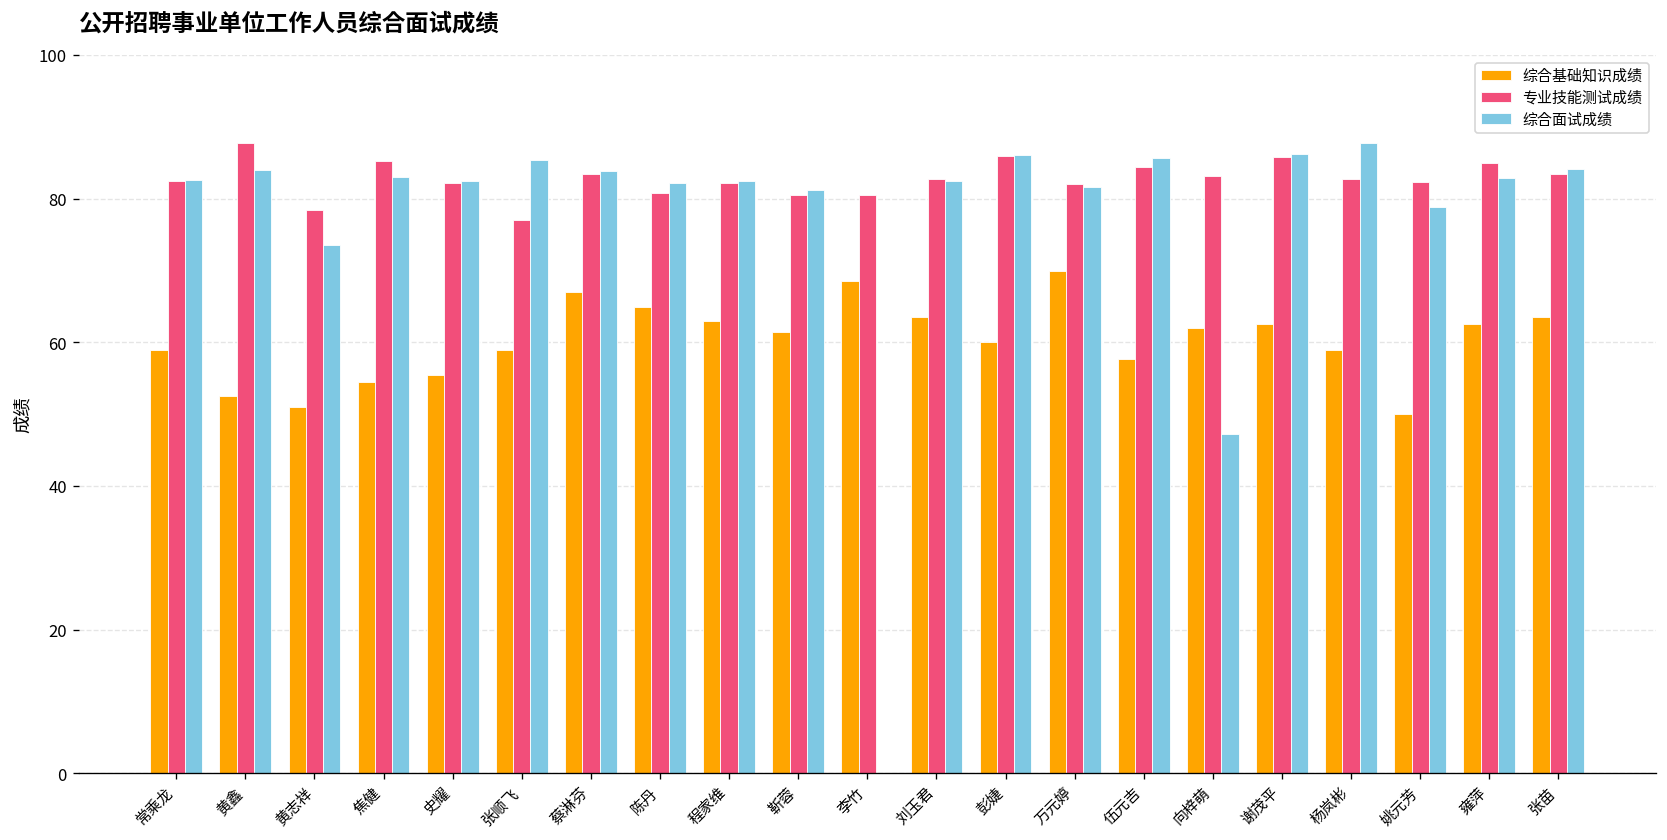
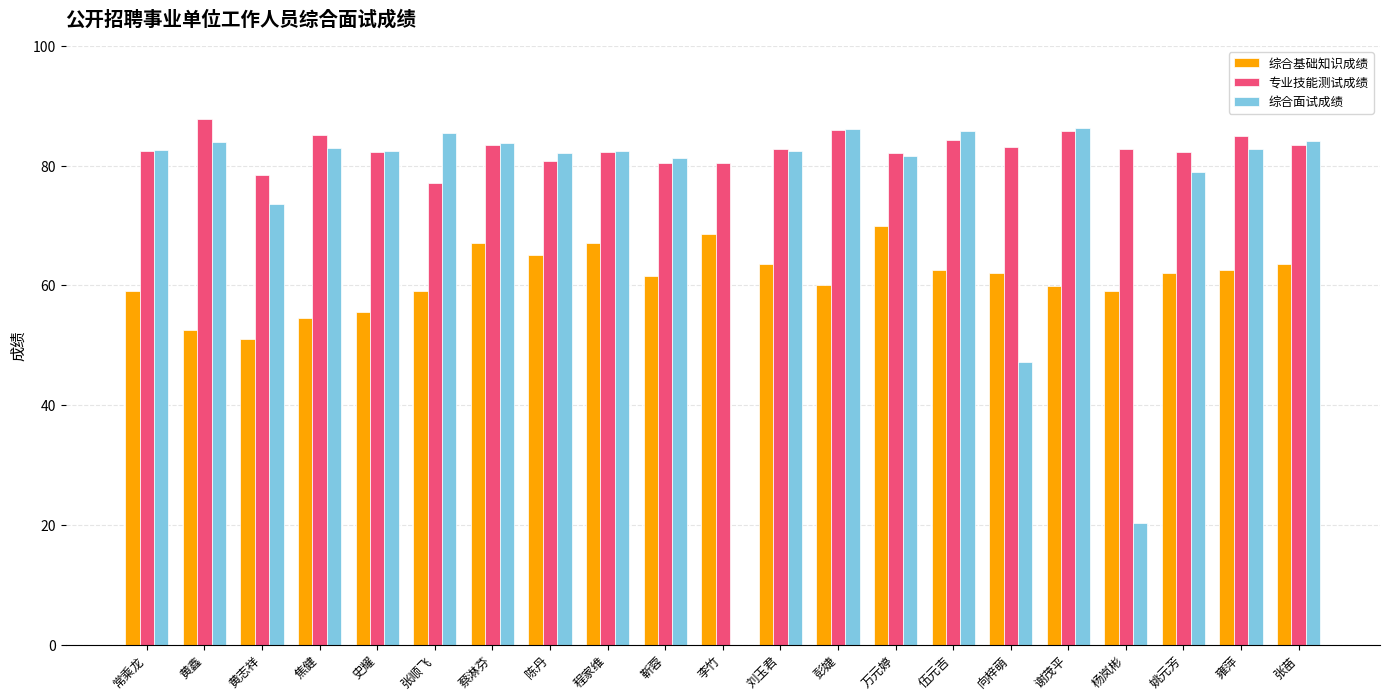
综合基础知识成绩, 程家维: 63 -> 67
综合基础知识成绩, 伍元吉: 58 -> 63
综合基础知识成绩, 谢茂平: 63 -> 60
综合面试成绩, 杨岚彬: 88 -> 20
综合基础知识成绩, 姚元芳: 50 -> 62
